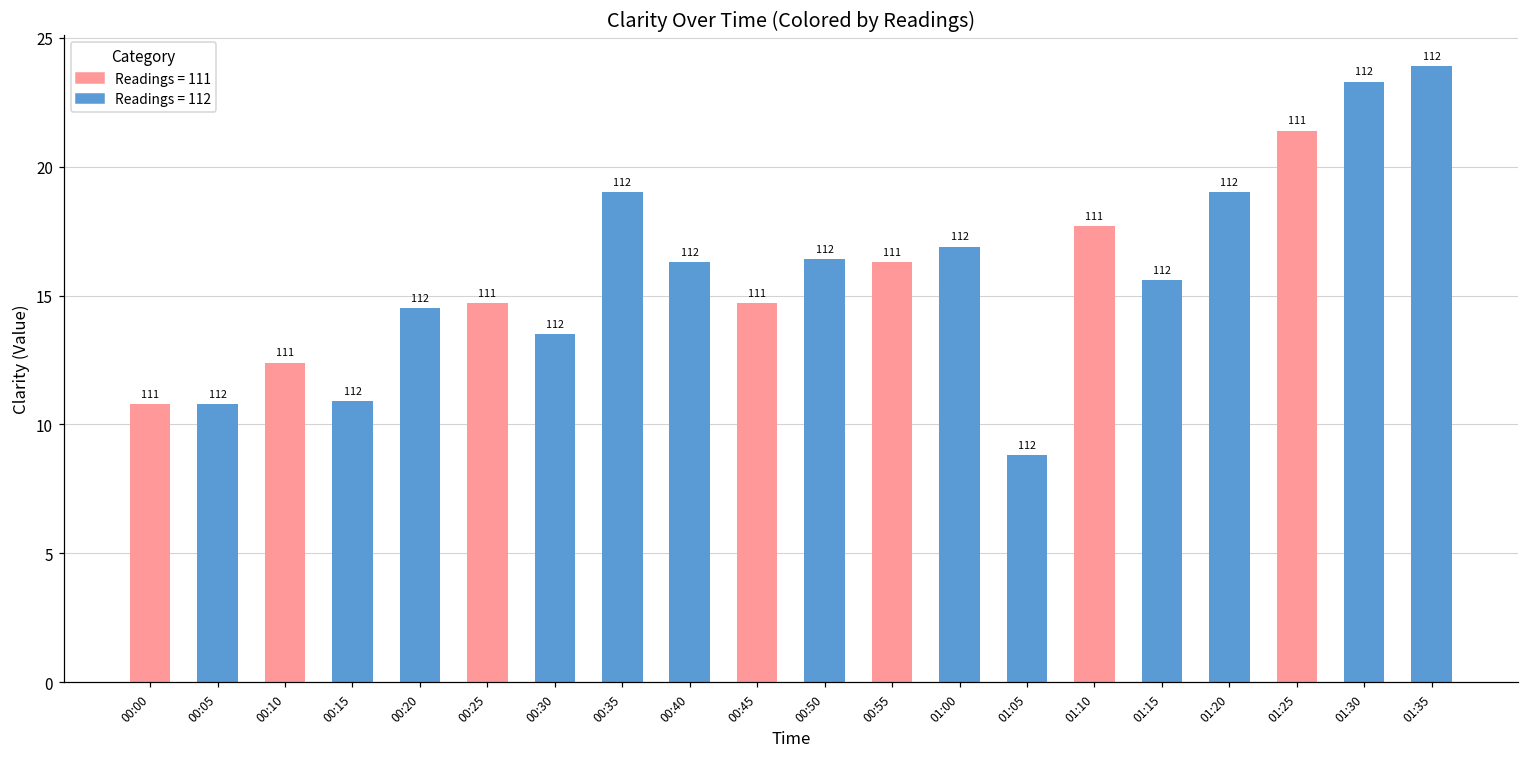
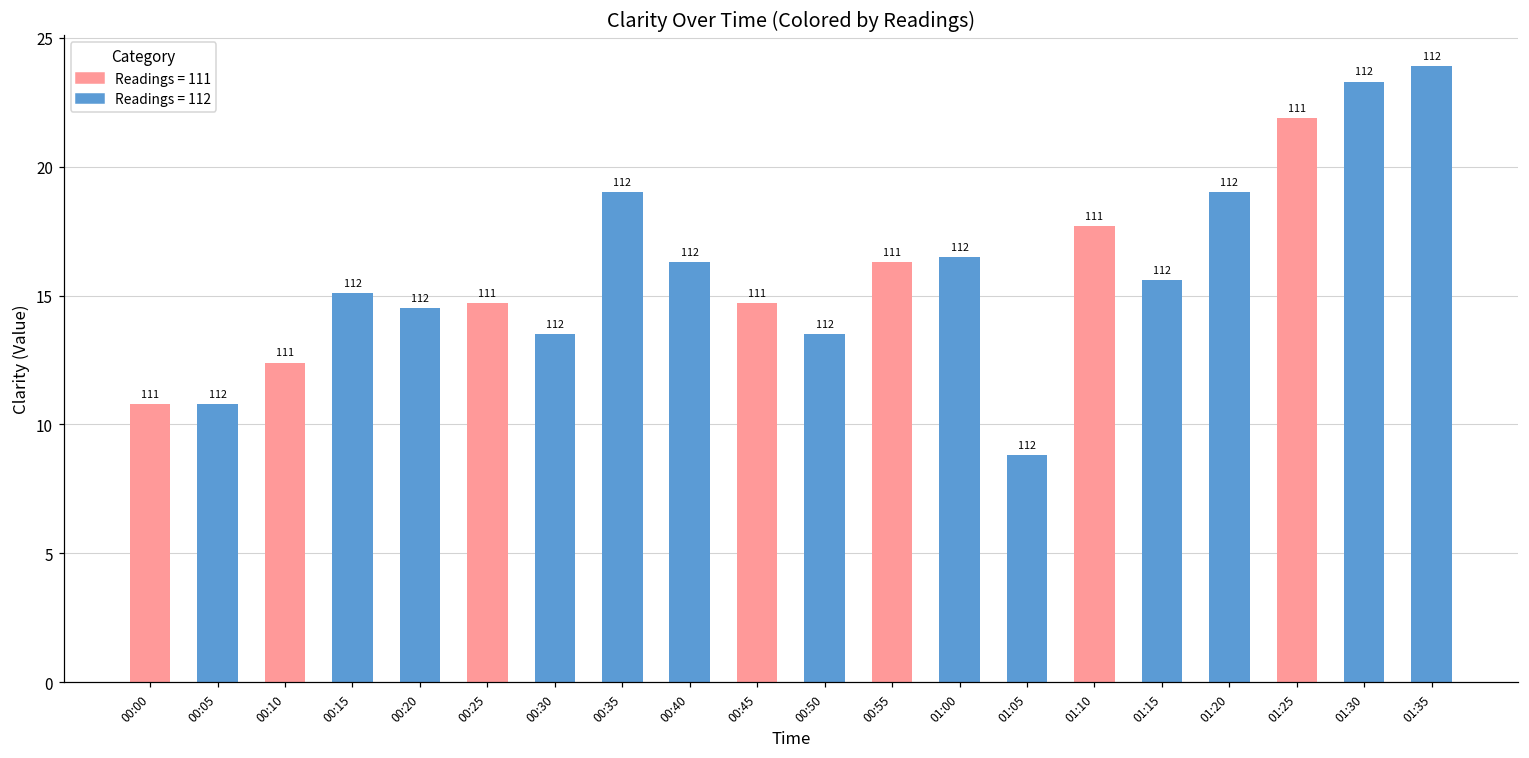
00:15: 10.9 -> 15.1
00:50: 16.4 -> 13.5
01:00: 16.9 -> 16.5
01:25: 21.4 -> 21.9
